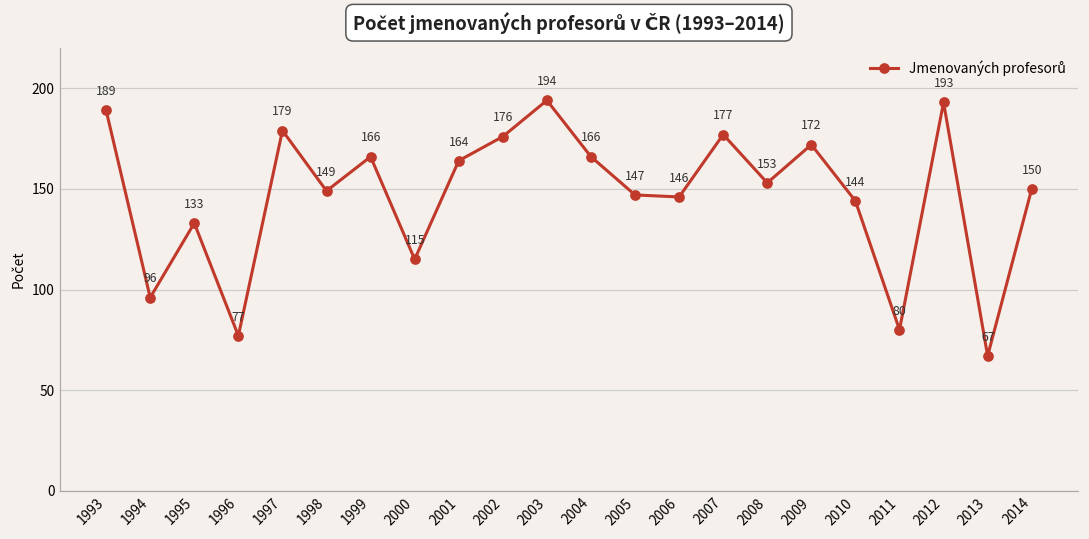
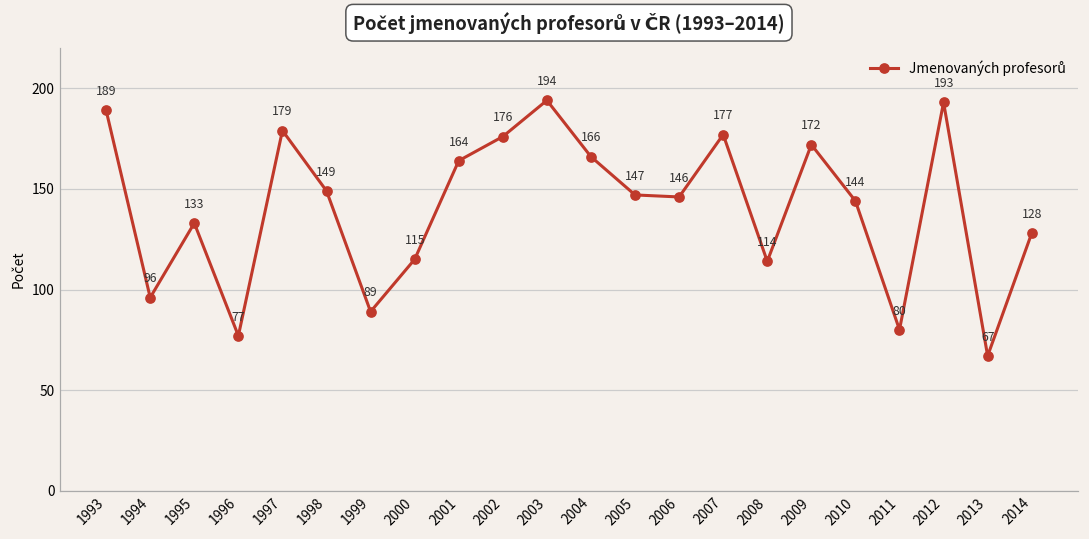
1999: 166 -> 89
2008: 153 -> 114
2014: 150 -> 128
